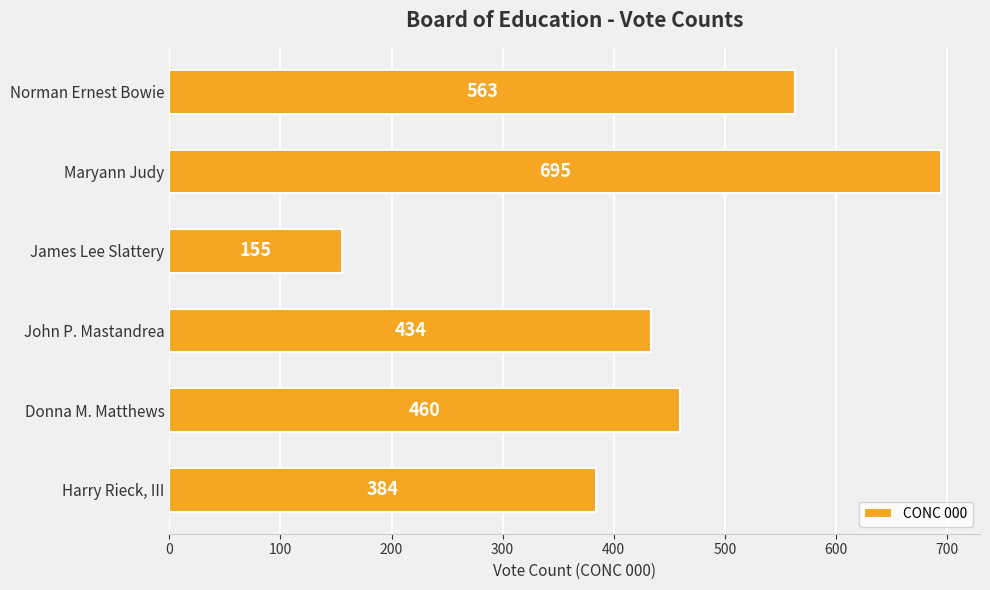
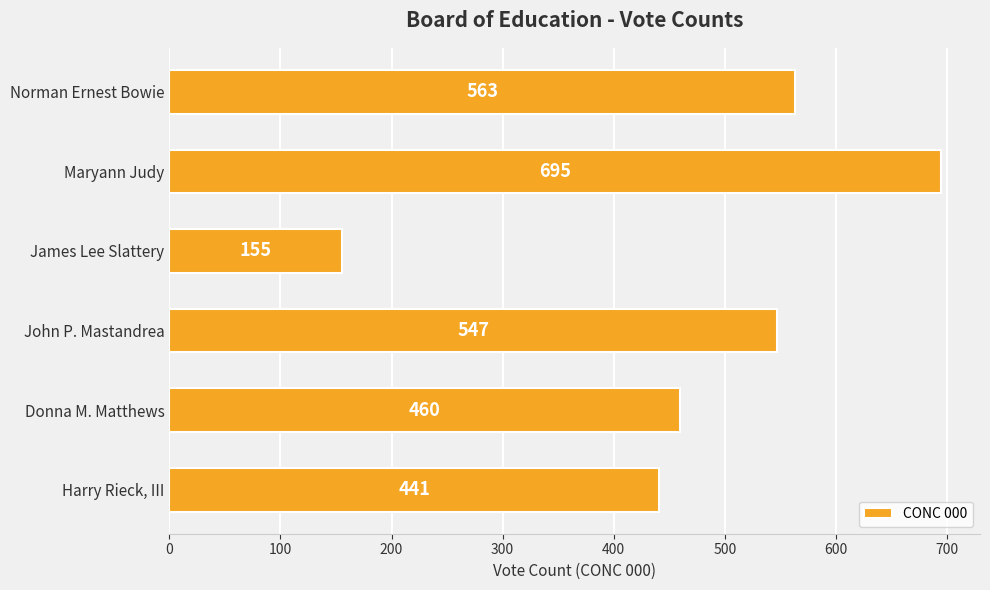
John P. Mastandrea: 434 -> 547
Harry Rieck, III: 384 -> 441
